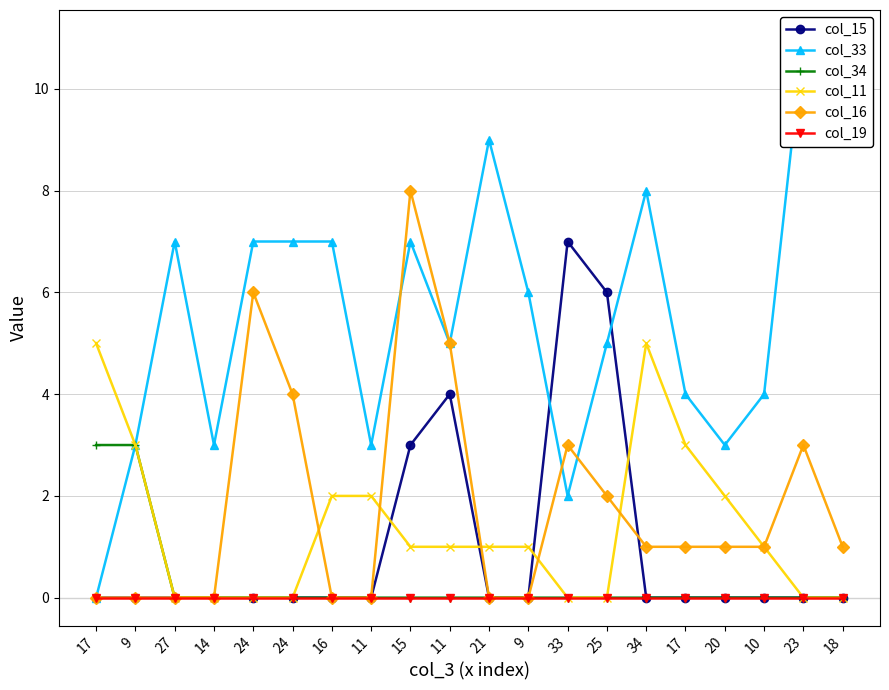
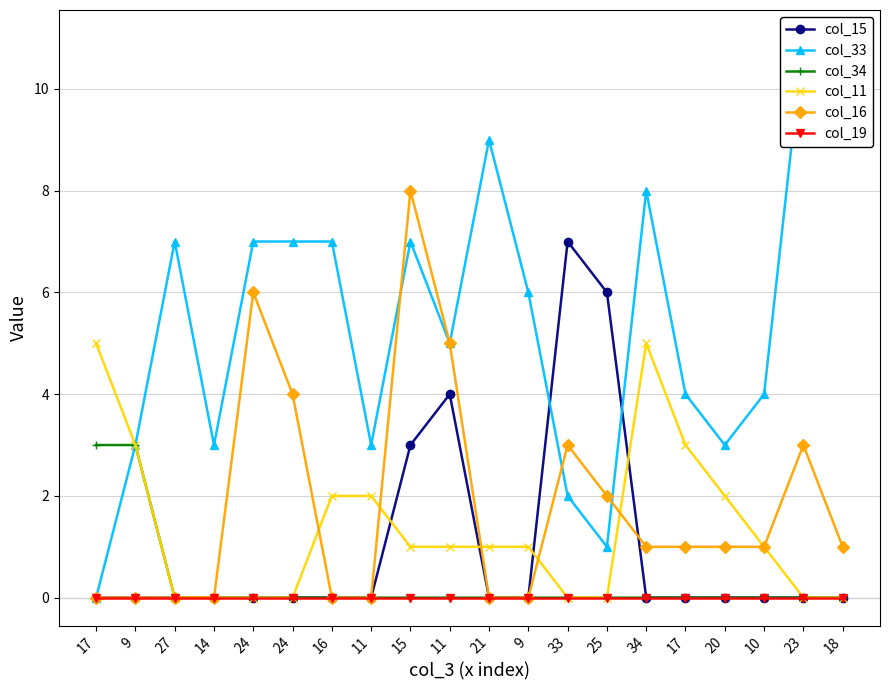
col_33, 25: 5 -> 1
